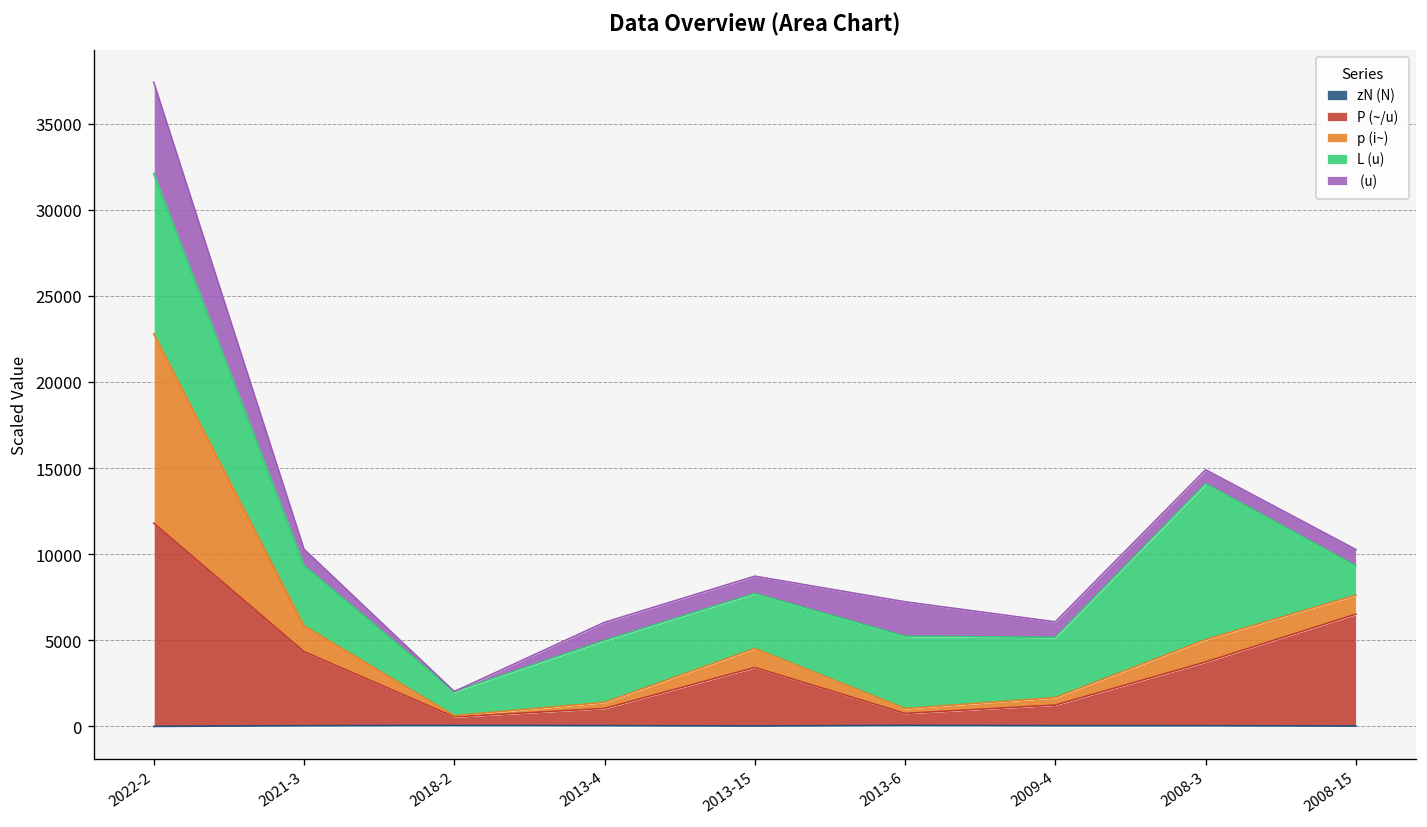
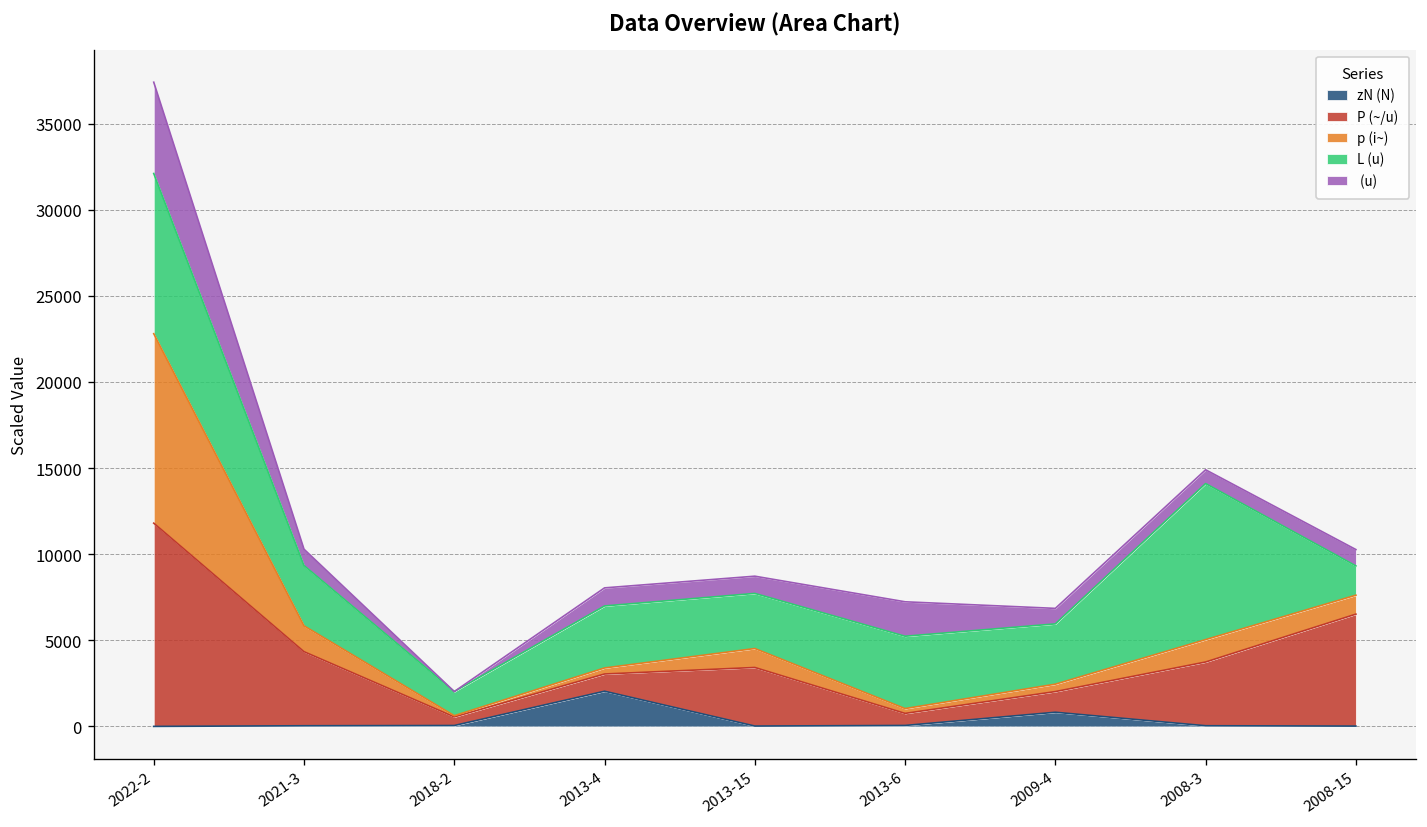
zN (N), 2013-4: 0 -> 2000
zN (N), 2009-4: 0 -> 800
